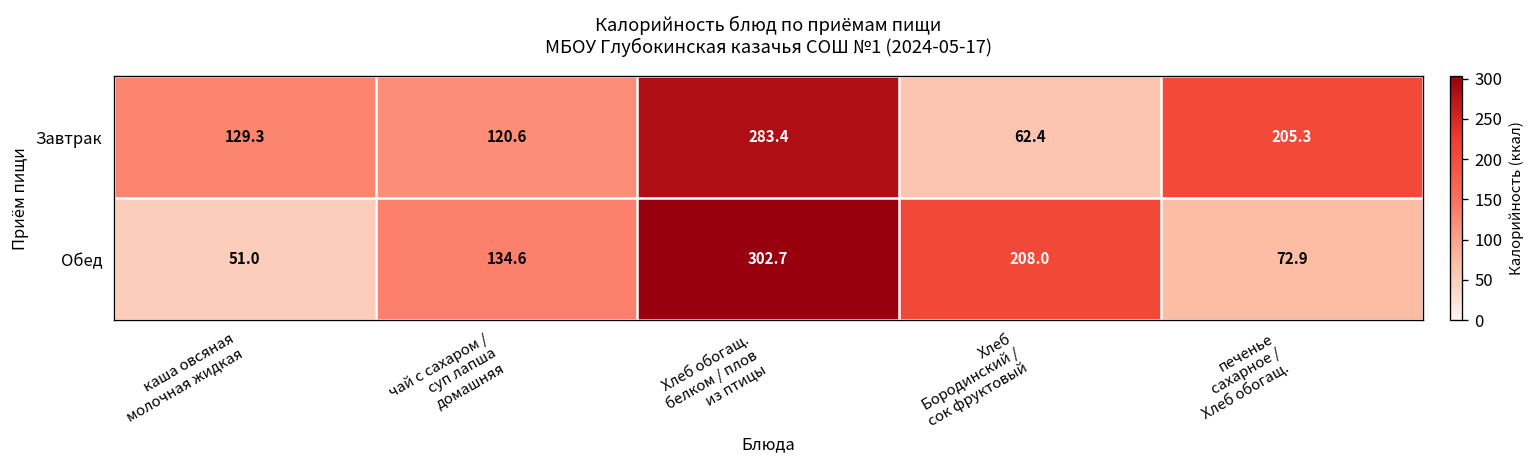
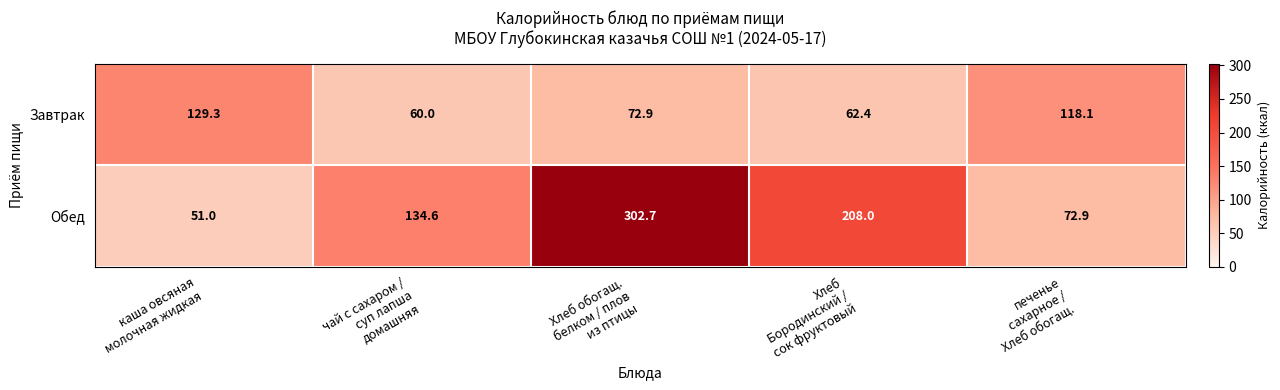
Завтрак, чай с сахаром / суп лапша домашняя: 120.6 -> 60.0
Завтрак, Хлеб обогащ. белком / плов из птицы: 283.4 -> 72.9
Завтрак, печенье сахарное / Хлеб обогащ.: 205.3 -> 118.1
